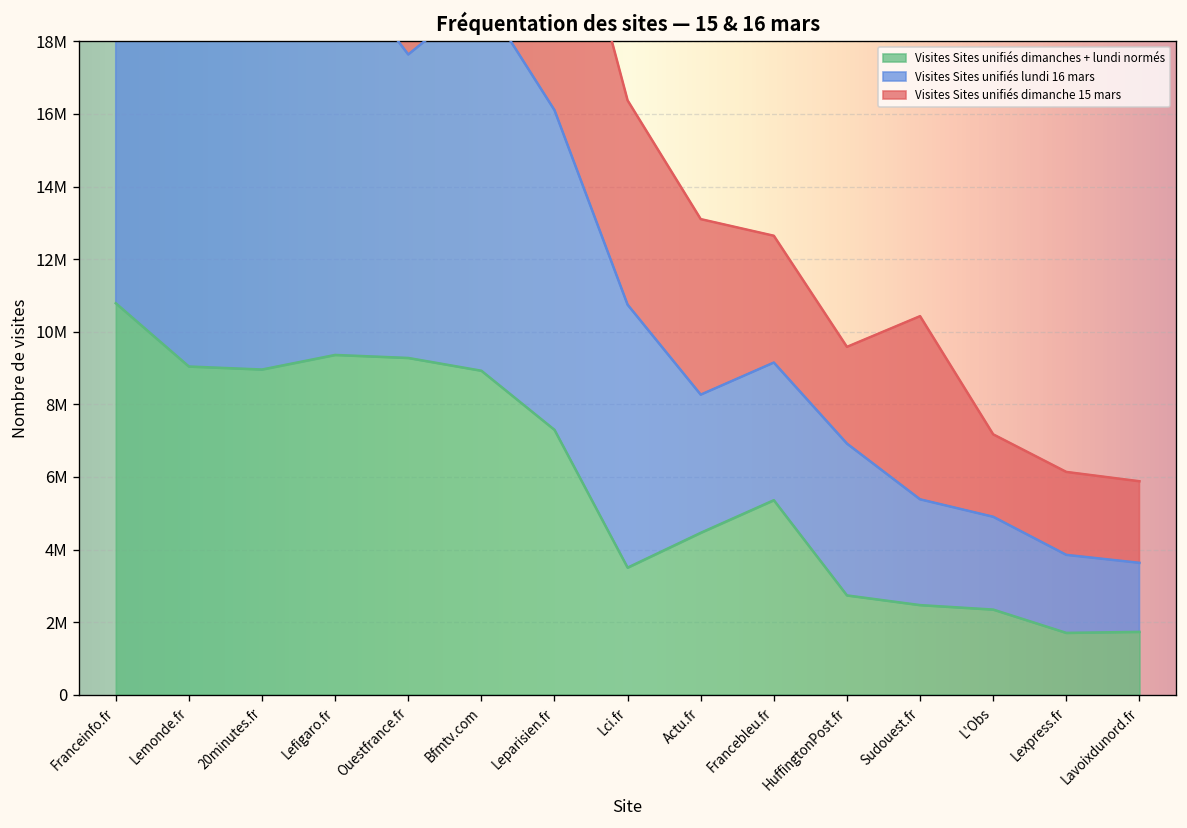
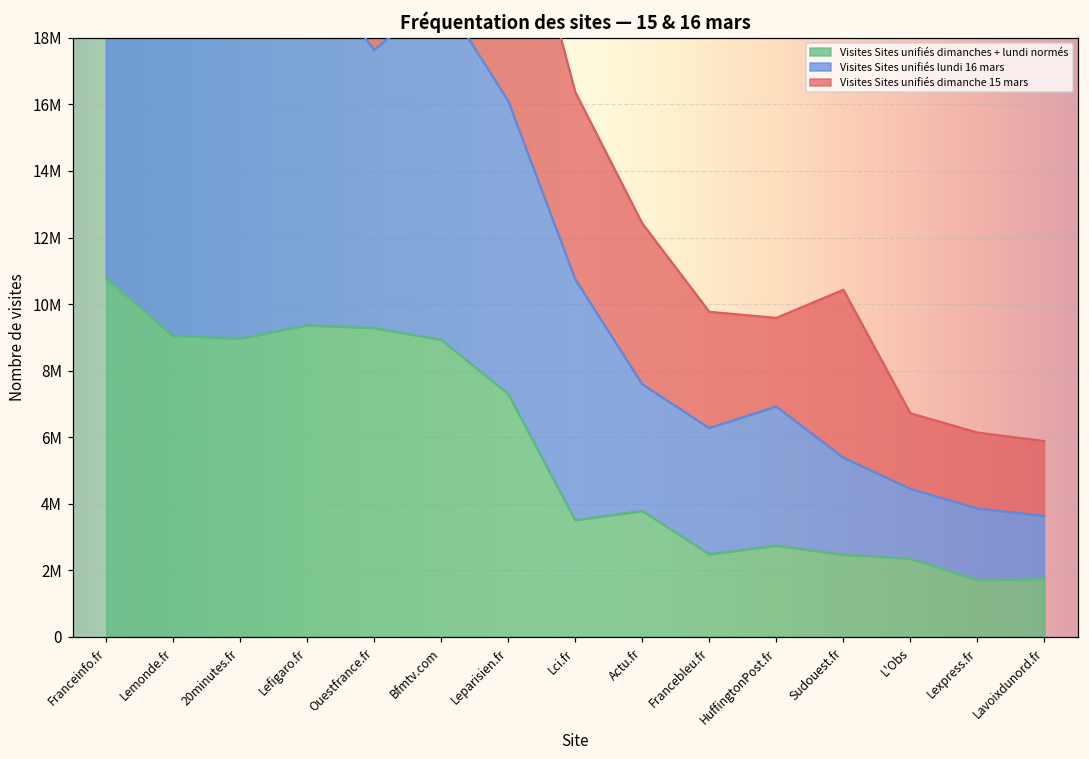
Visites Sites unifiés dimanches + lundi normés, Actu.fr: 4500000 -> 3800000
Visites Sites unifiés dimanches + lundi normés, Francebleu.fr: 5400000 -> 2500000
Visites Sites unifiés lundi 16 mars, L'Obs: 2600000 -> 2100000
